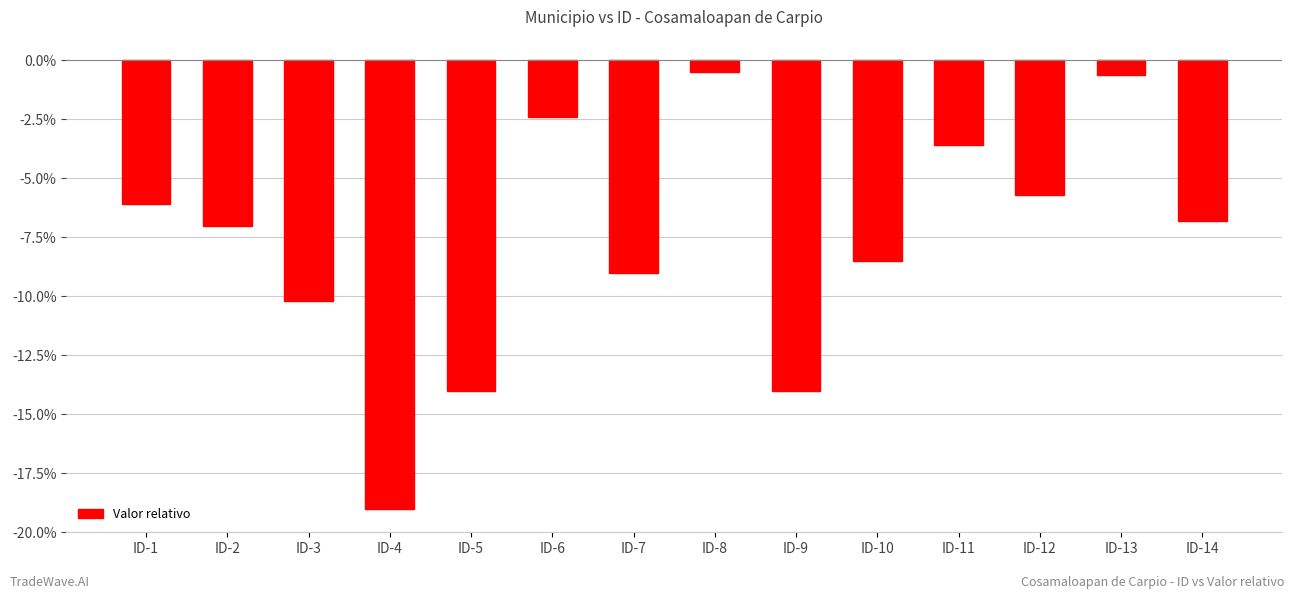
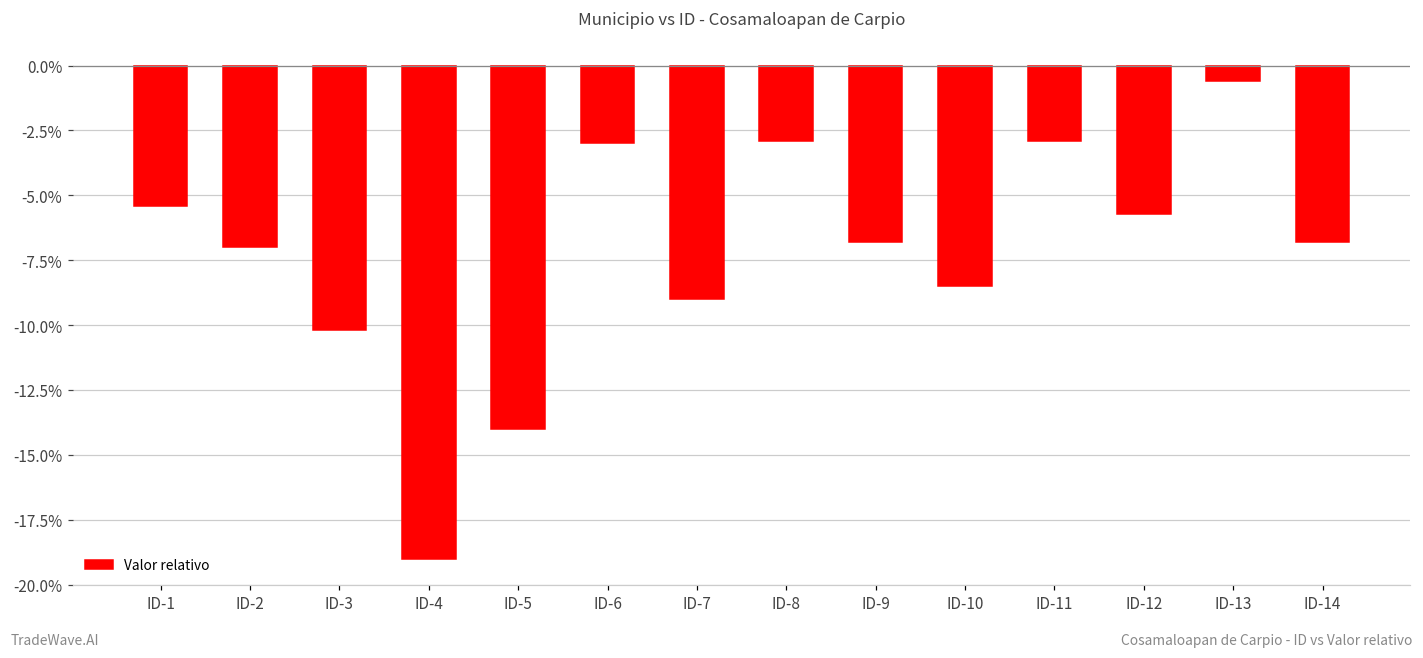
ID-1: -6.1% -> -5.4%
ID-6: -2.4% -> -3.0%
ID-8: -0.5% -> -2.9%
ID-9: -14.0% -> -6.8%
ID-11: -3.6% -> -2.9%
